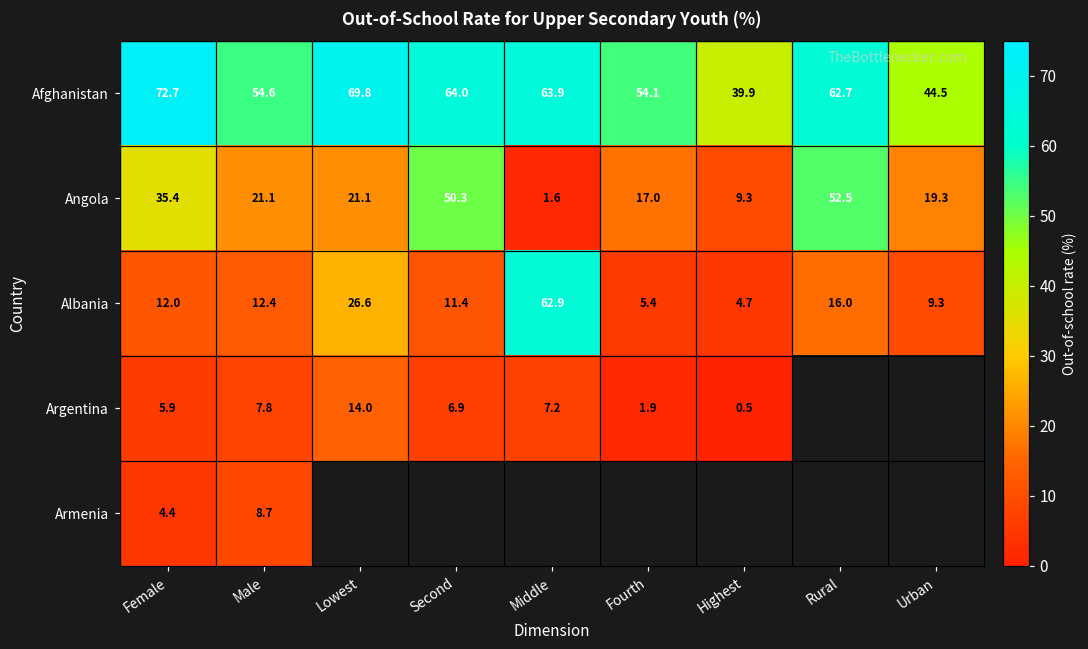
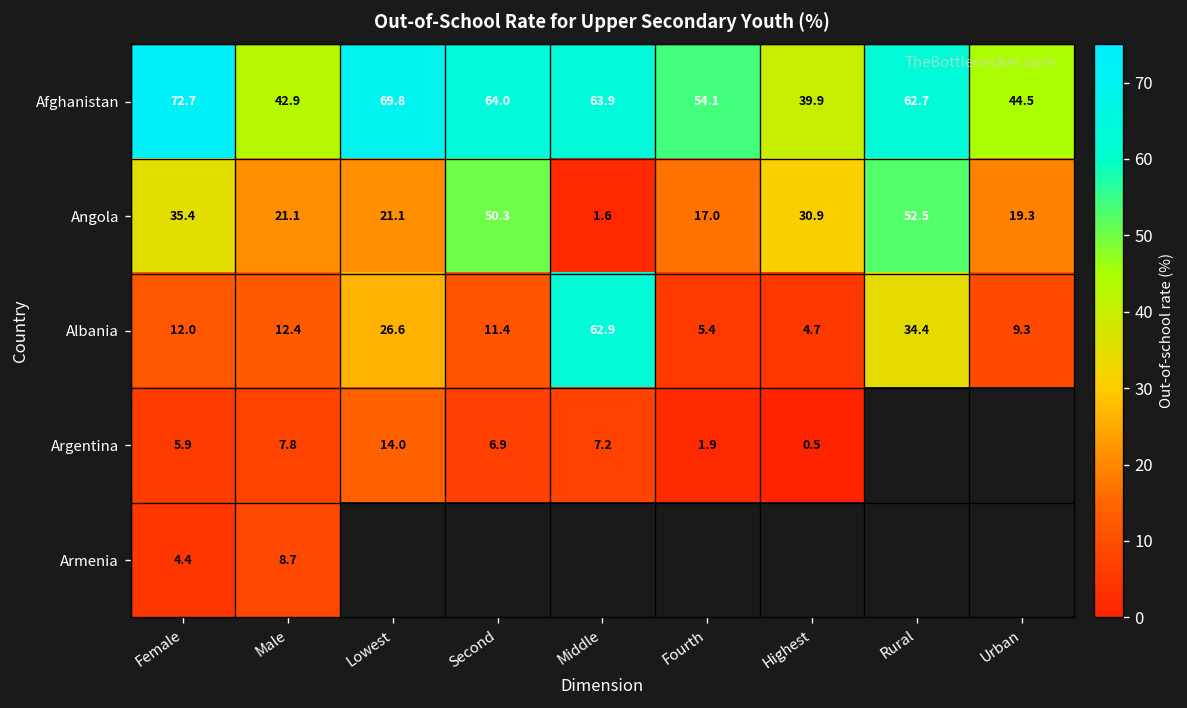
Afghanistan, Male: 54.6 -> 42.9
Angola, Highest: 9.3 -> 30.9
Albania, Rural: 16.0 -> 34.4
